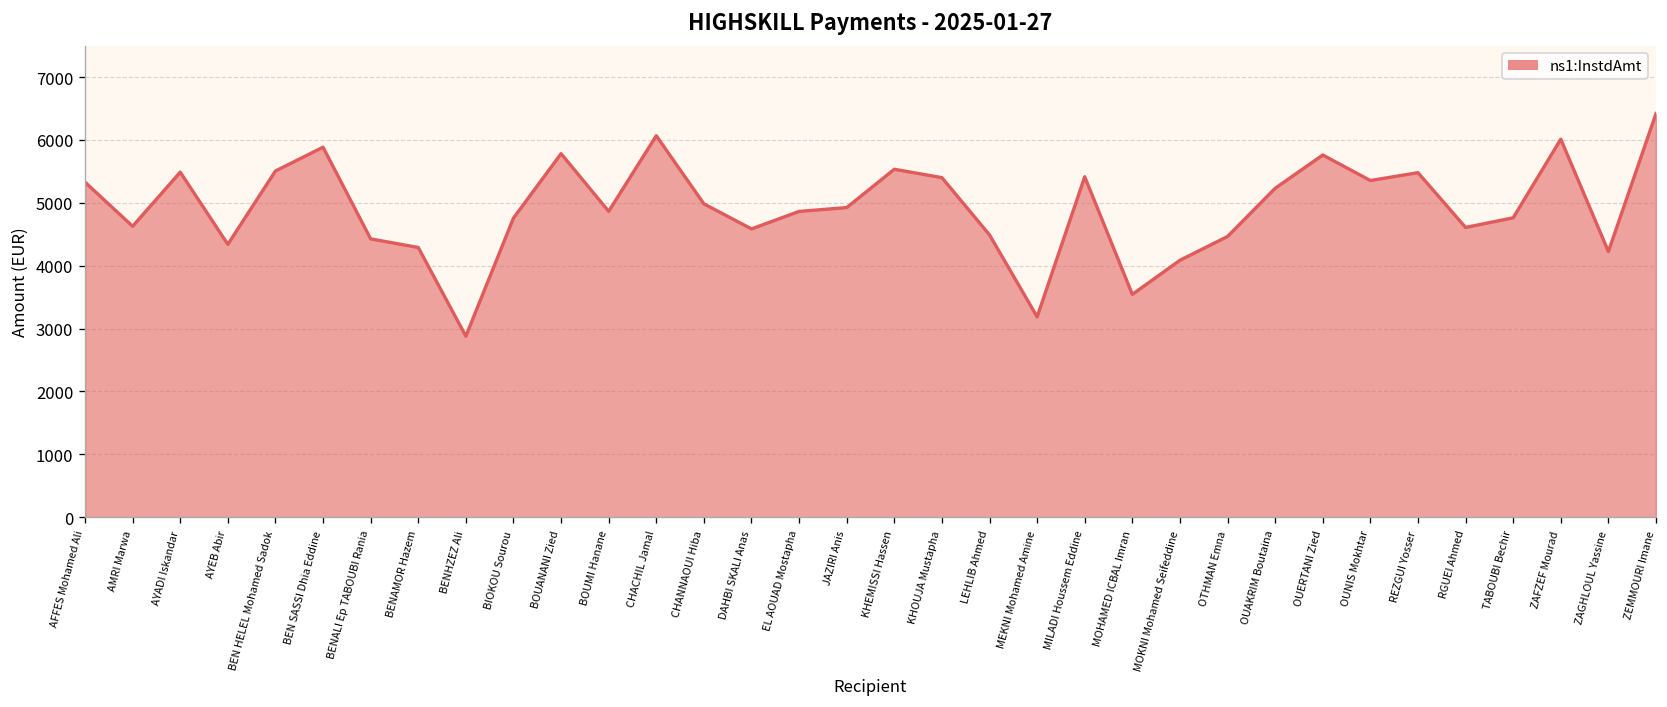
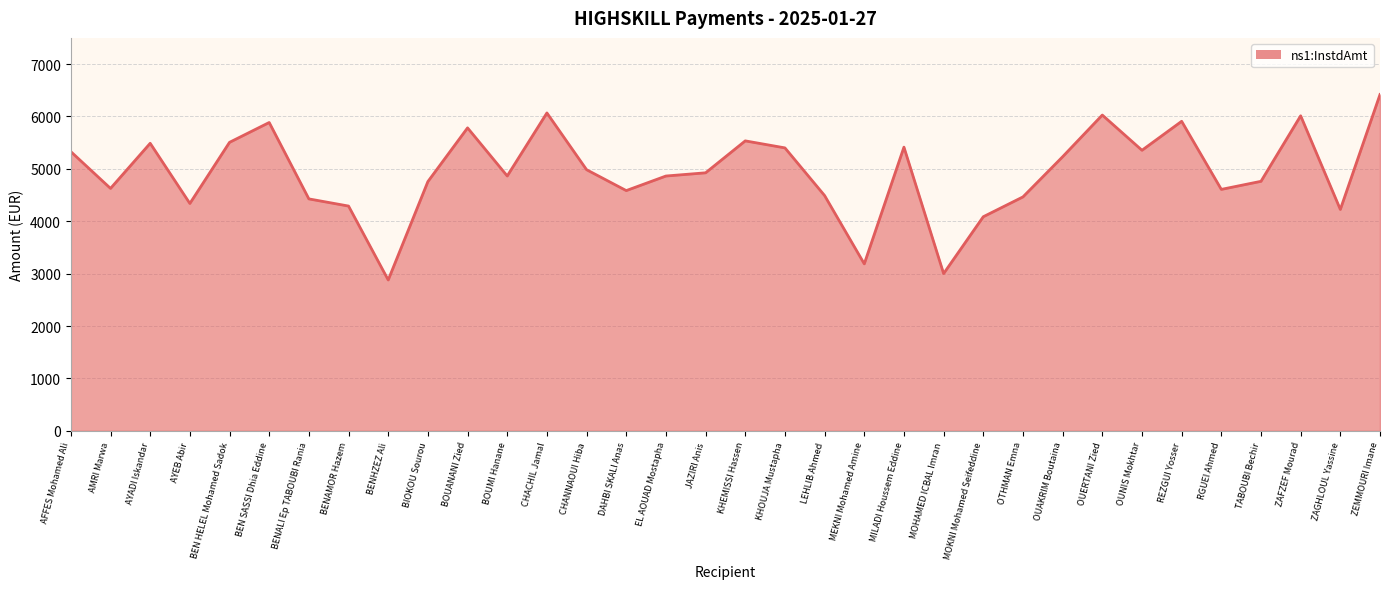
MOHAMED ICBAL Imran: 3500 -> 3000
OUERTANI Zied: 5800 -> 6000
REZGUI Yosser: 5500 -> 5900
